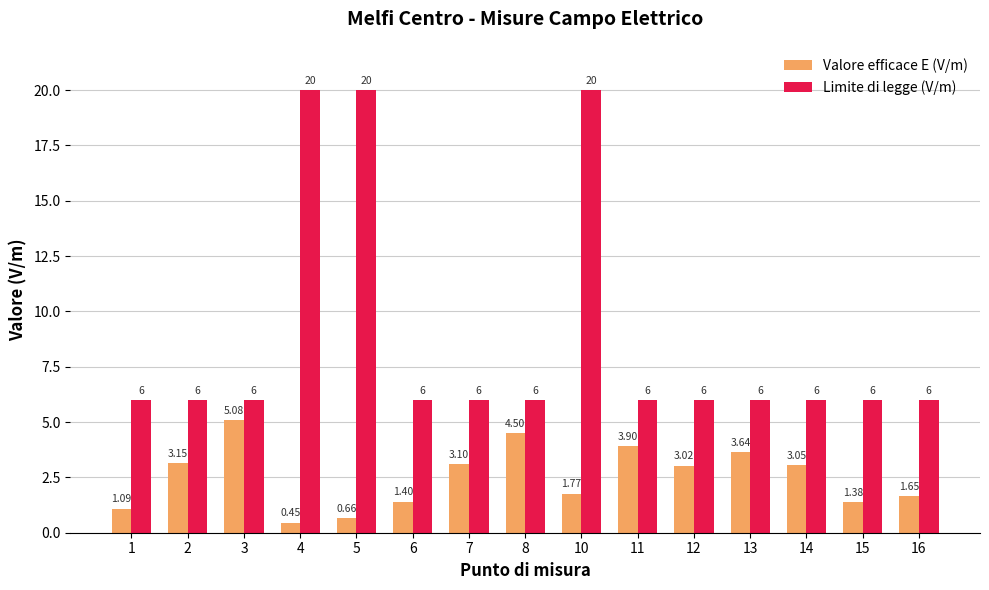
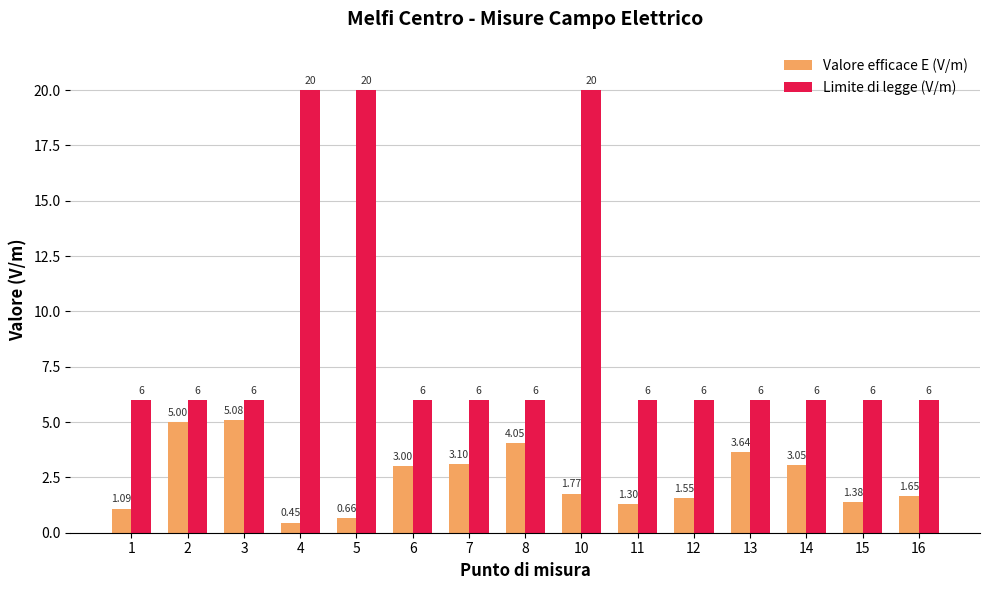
Valore efficace E (V/m), 2: 3.15 -> 5.00
Valore efficace E (V/m), 6: 1.40 -> 3.00
Valore efficace E (V/m), 8: 4.50 -> 4.05
Valore efficace E (V/m), 11: 3.90 -> 1.30
Valore efficace E (V/m), 12: 3.02 -> 1.55
